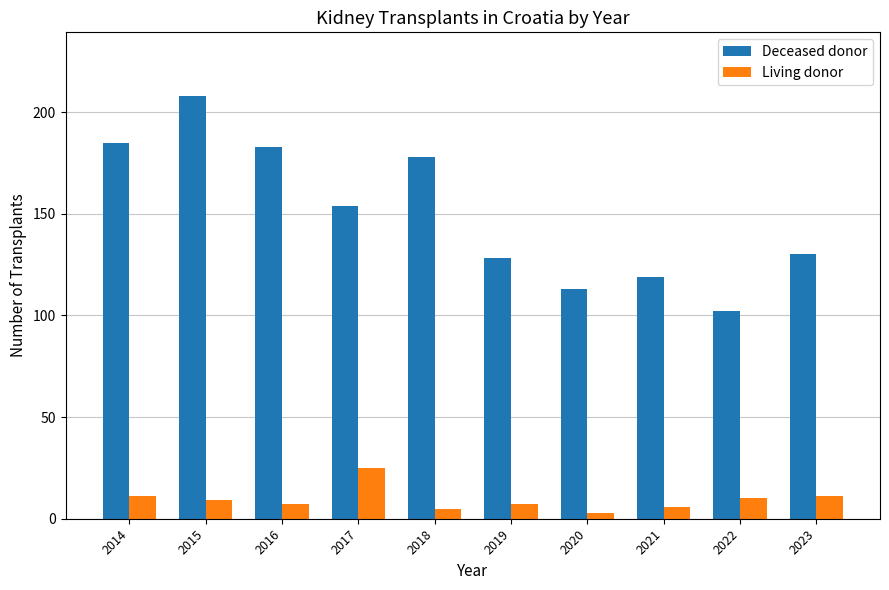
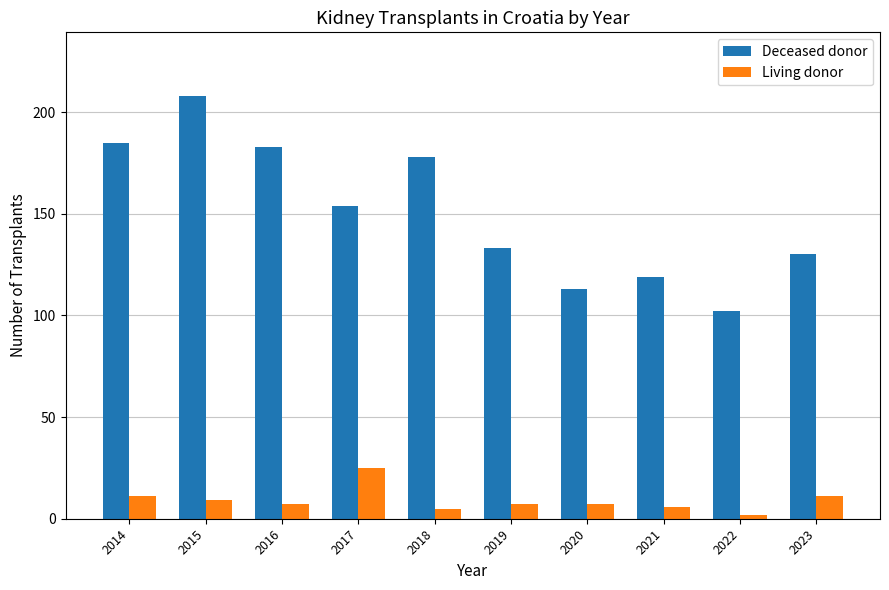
Deceased donor, 2019: 128 -> 133
Living donor, 2020: 3 -> 7
Living donor, 2022: 10 -> 2
